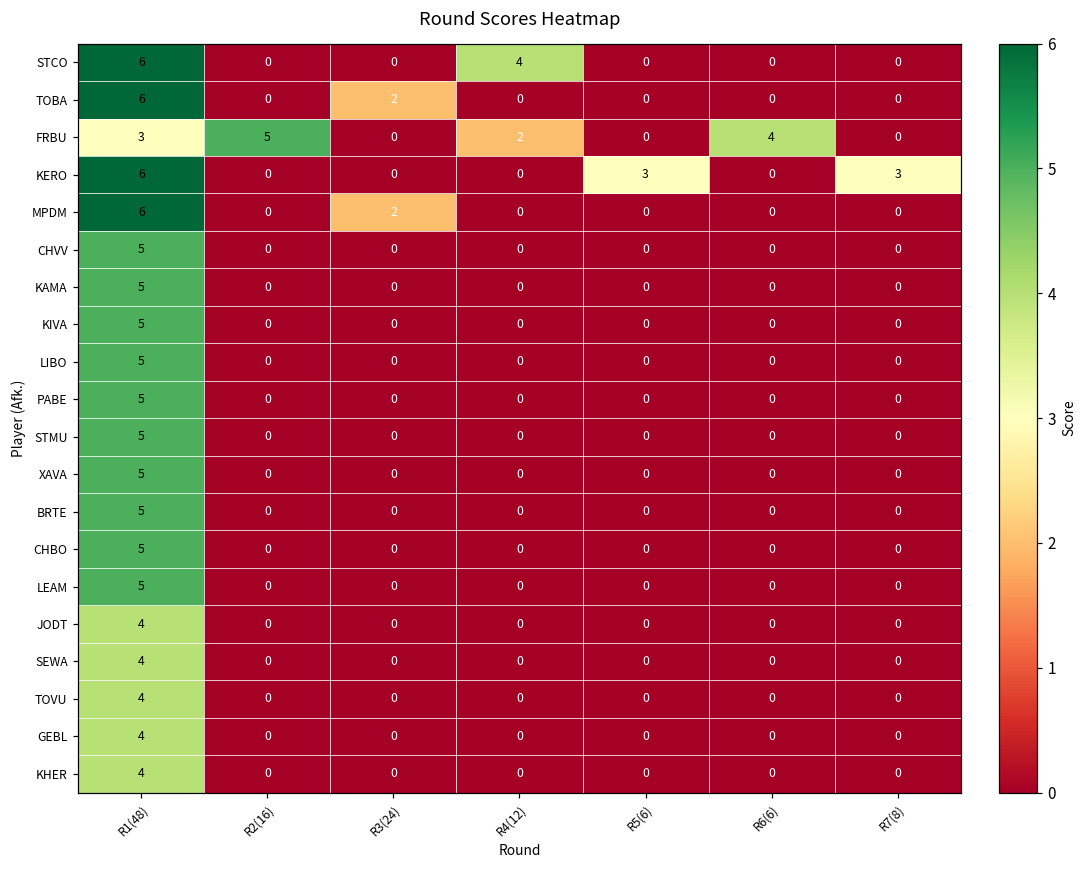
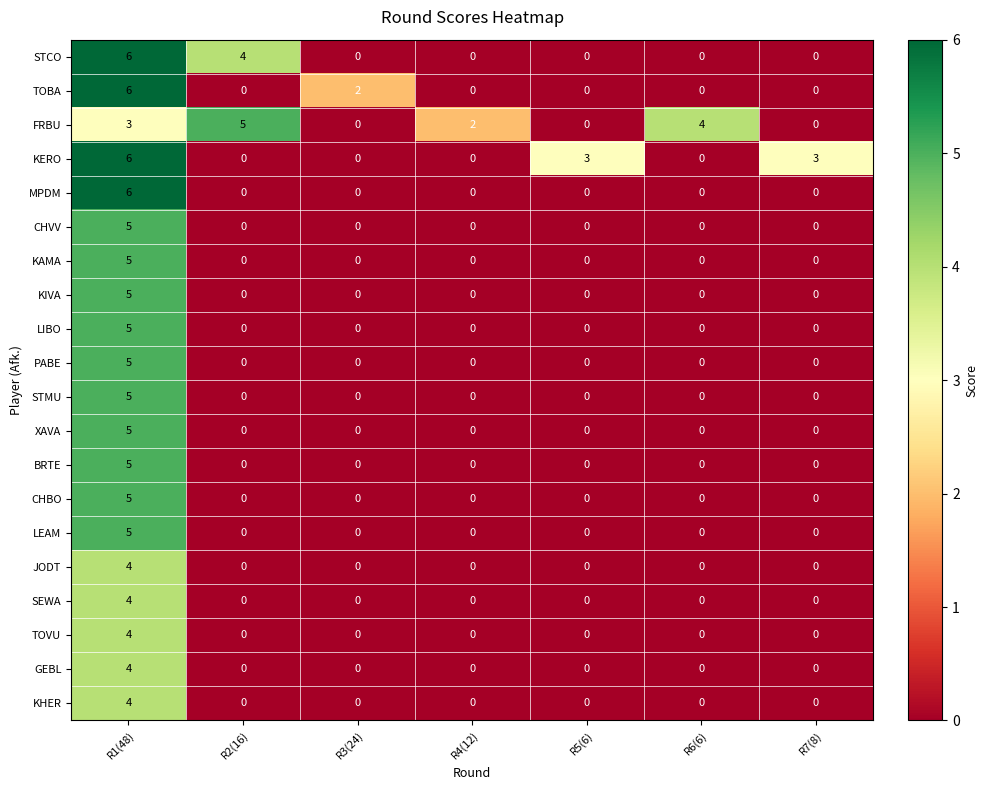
STCO, R2(16): 0 -> 4
STCO, R4(12): 4 -> 0
MPDM, R3(24): 2 -> 0
